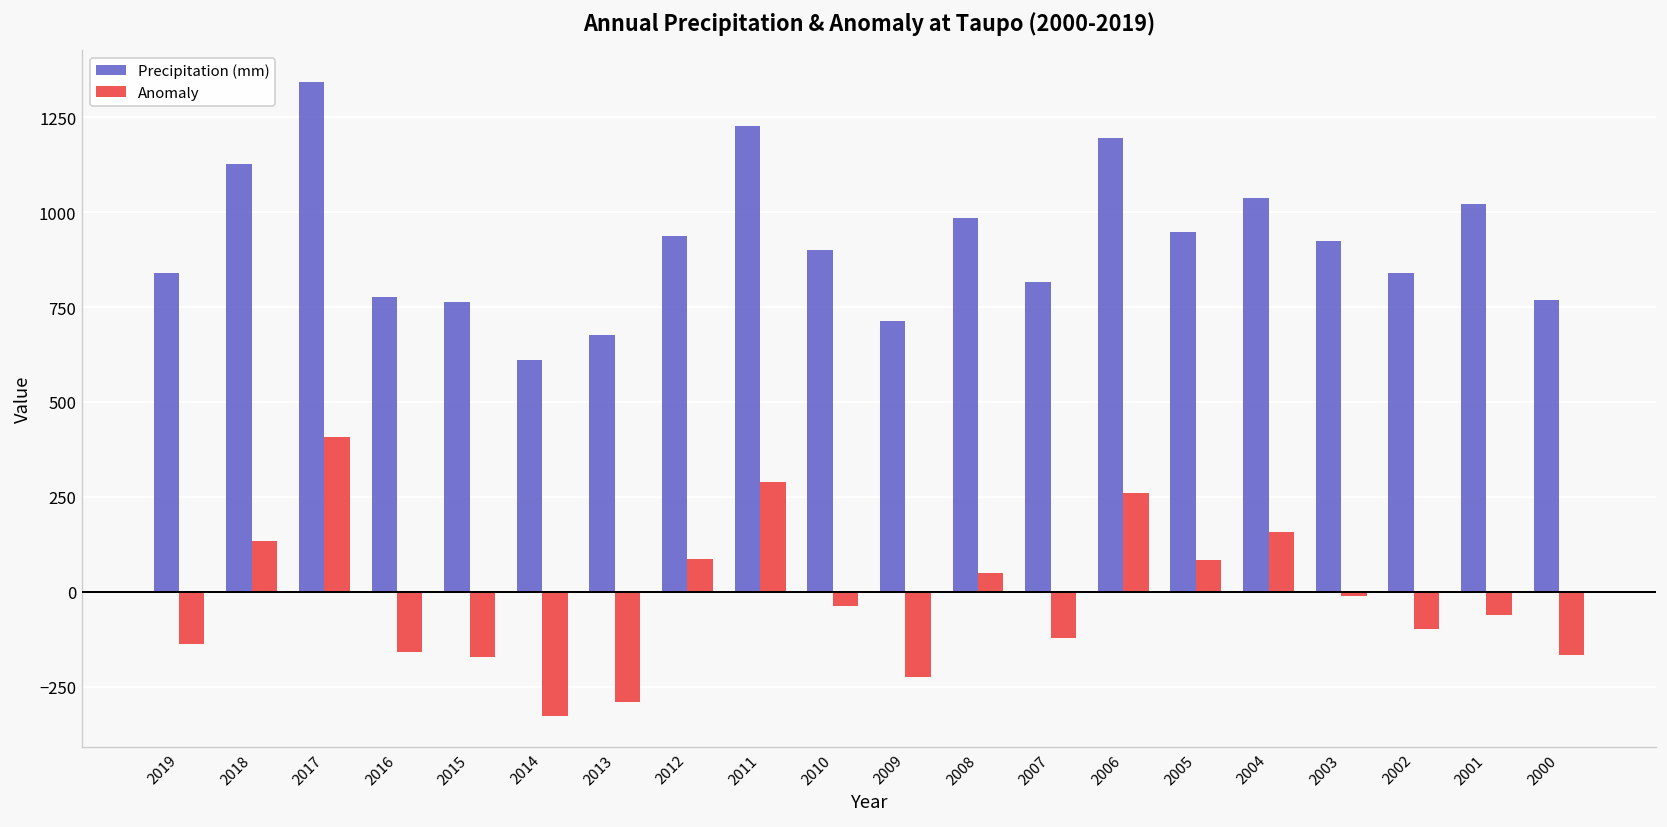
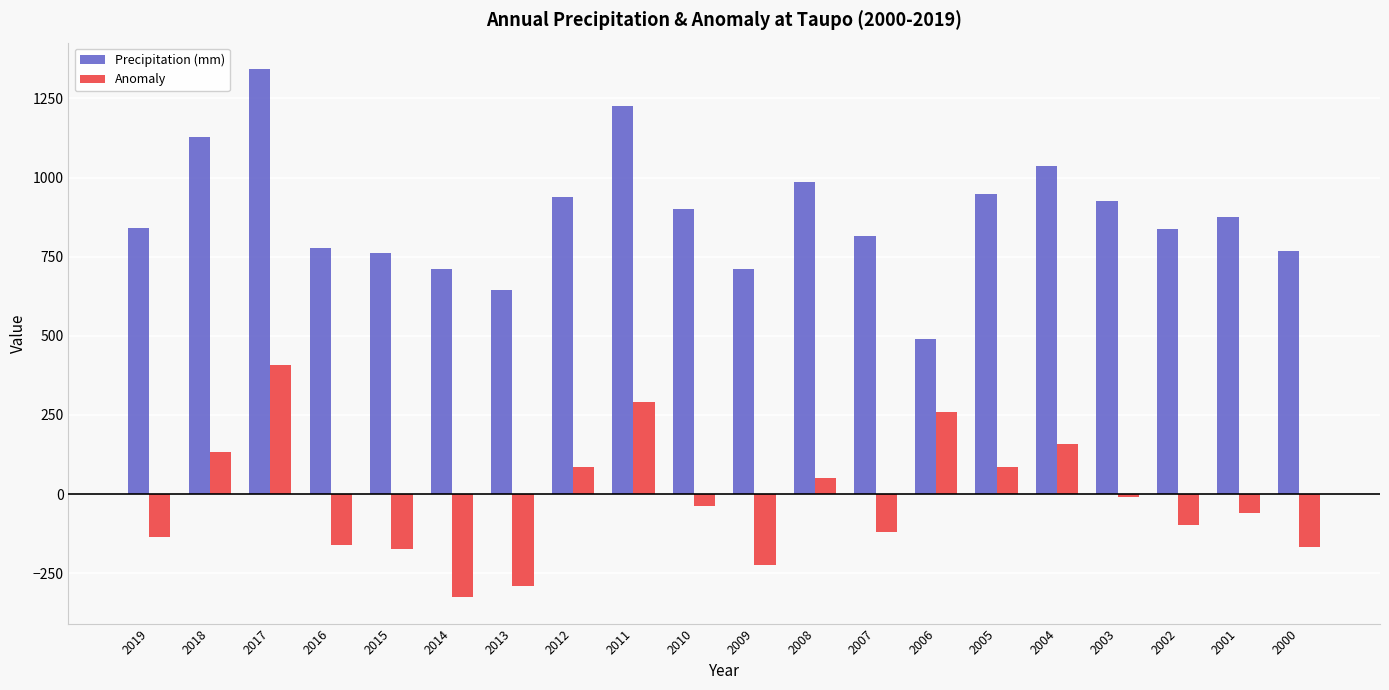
Precipitation (mm), 2014: 610 -> 710
Precipitation (mm), 2013: 680 -> 640
Precipitation (mm), 2006: 1200 -> 490
Precipitation (mm), 2001: 1020 -> 870
